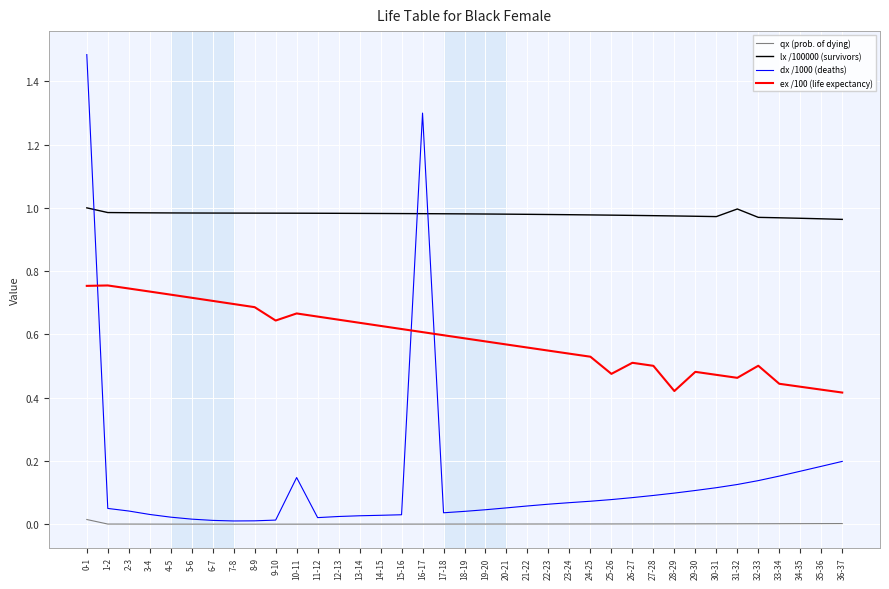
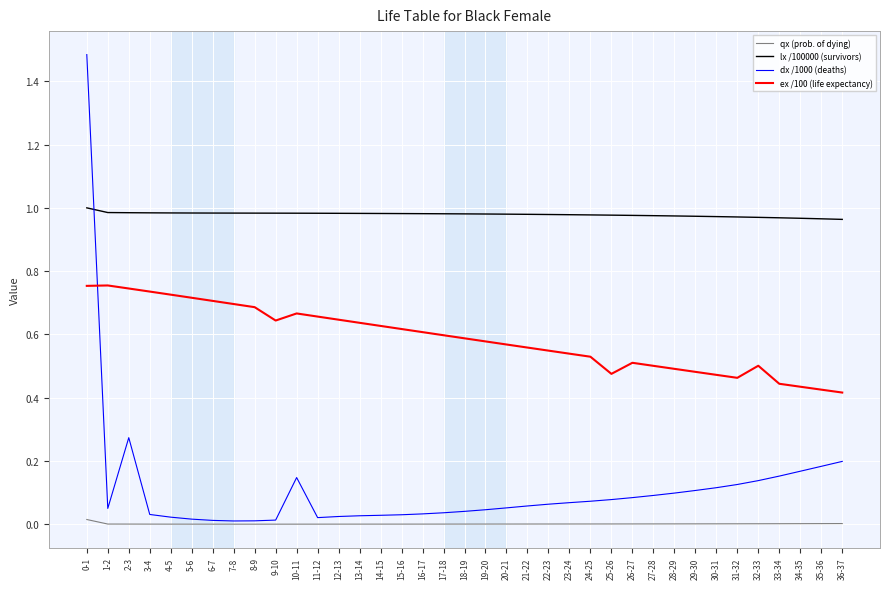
dx /1000 (deaths), 2-3: 0.04 -> 0.27
dx /1000 (deaths), 16-17: 1.30 -> 0.03
ex /100 (life expectancy), 28-29: 0.42 -> 0.49
lx /100000 (survivors), 31-32: 1.00 -> 0.97
